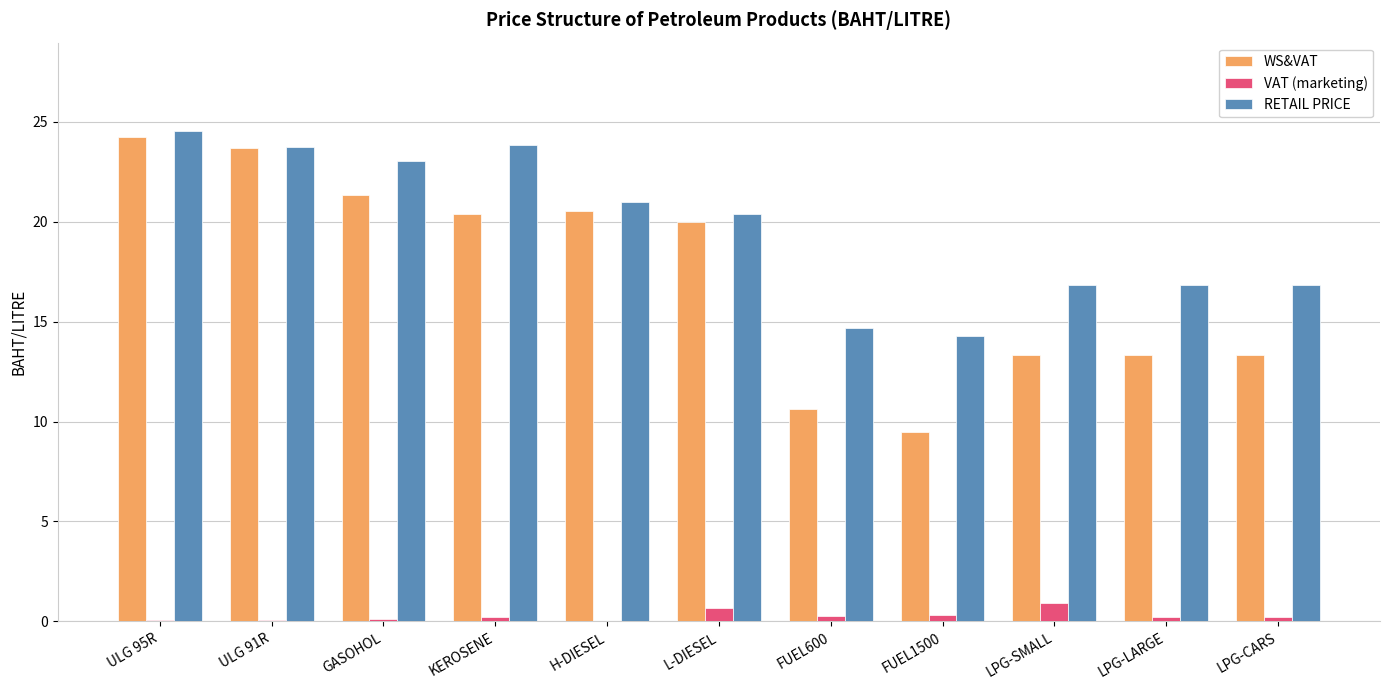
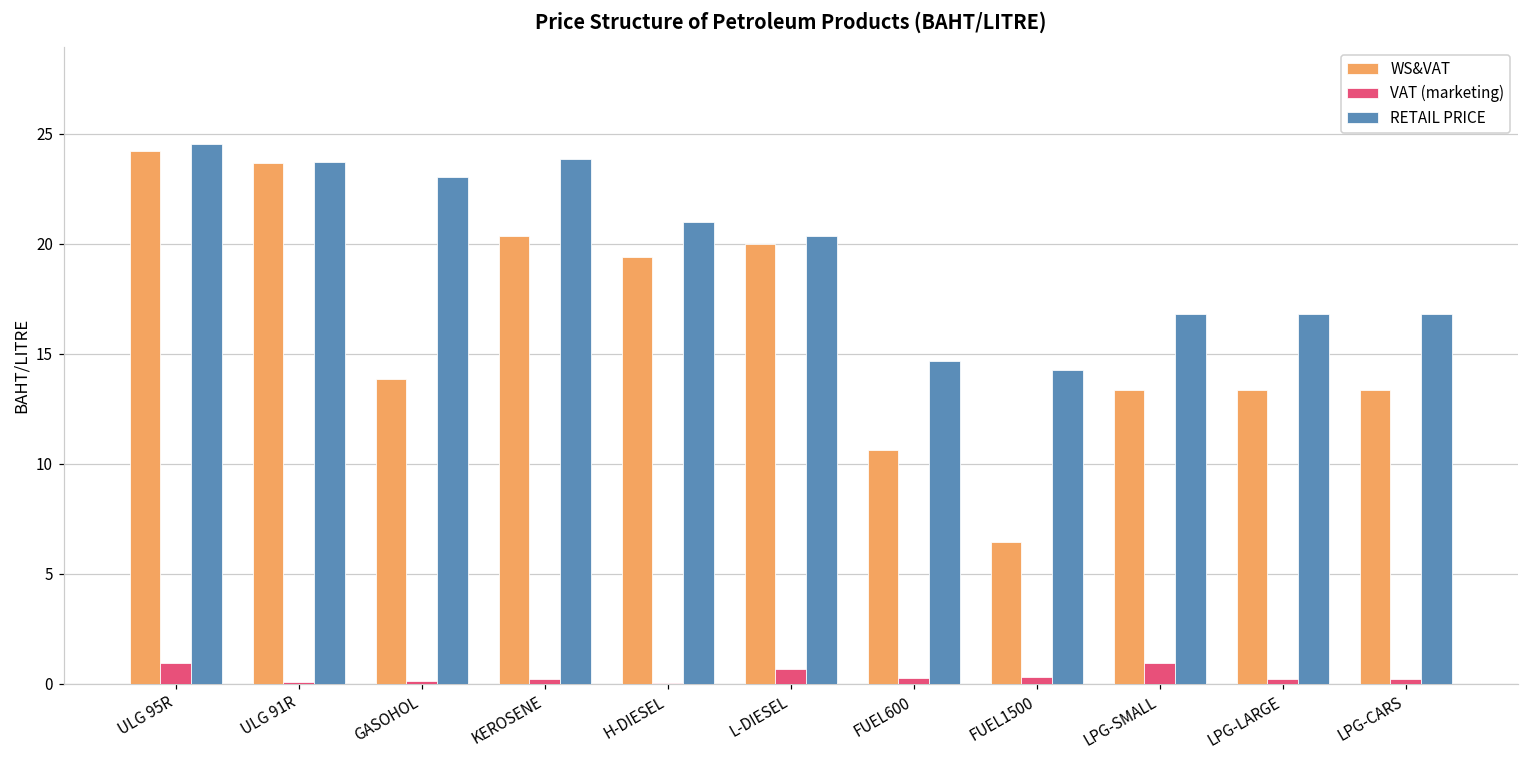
VAT (marketing), ULG 95R: 0.1 -> 0.9
WS&VAT, GASOHOL: 21.3 -> 13.8
WS&VAT, H-DIESEL: 20.5 -> 19.4
WS&VAT, FUEL1500: 9.5 -> 6.4
